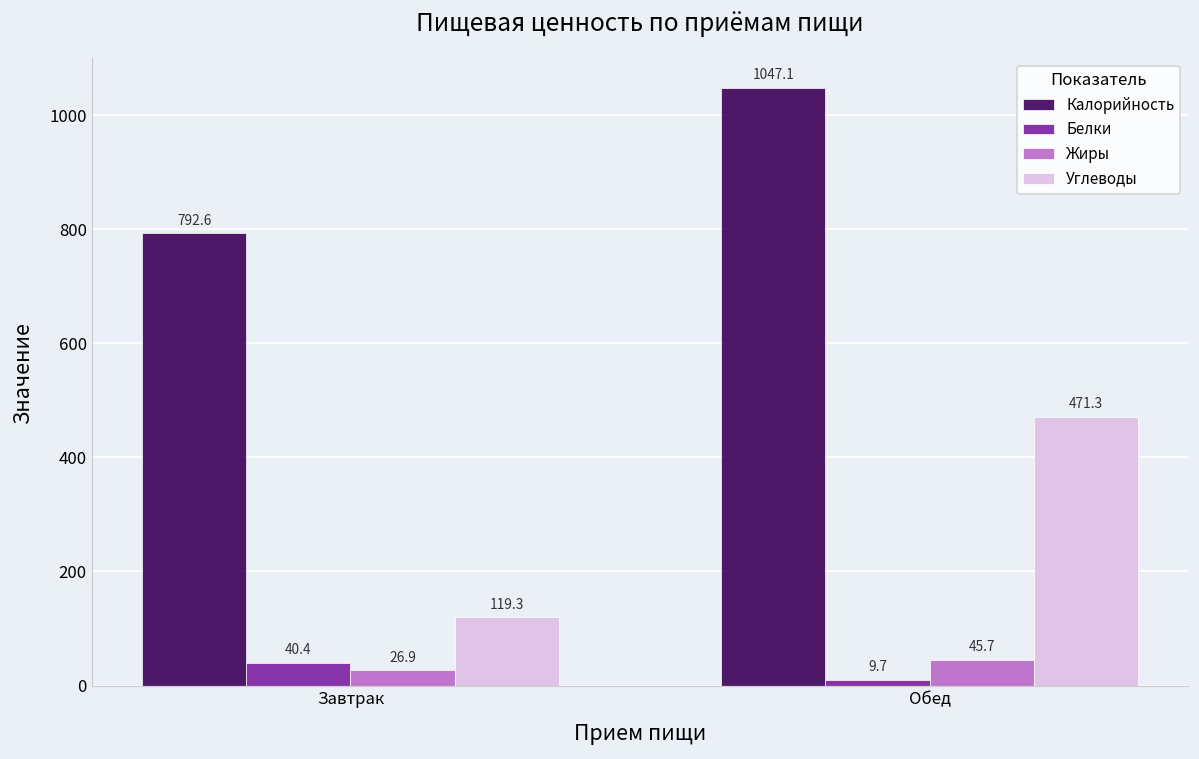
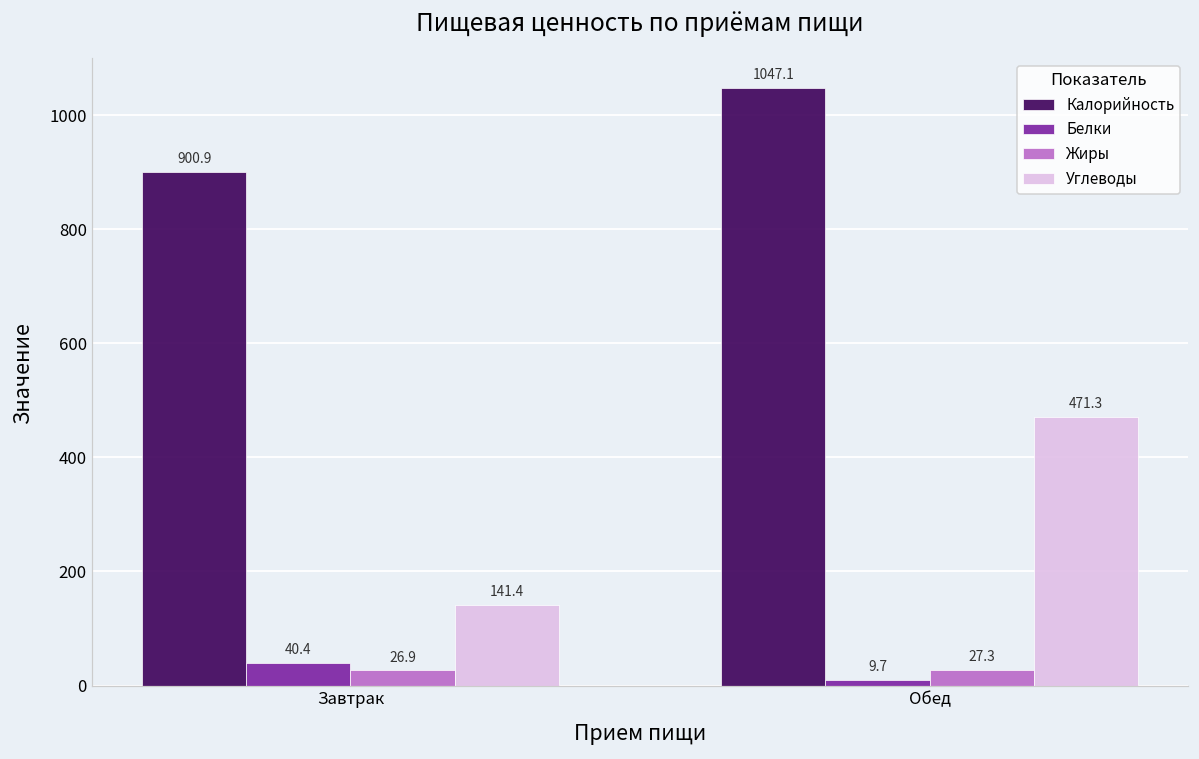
Калорийность, Завтрак: 792.6 -> 900.9
Углеводы, Завтрак: 119.3 -> 141.4
Жиры, Обед: 45.7 -> 27.3
